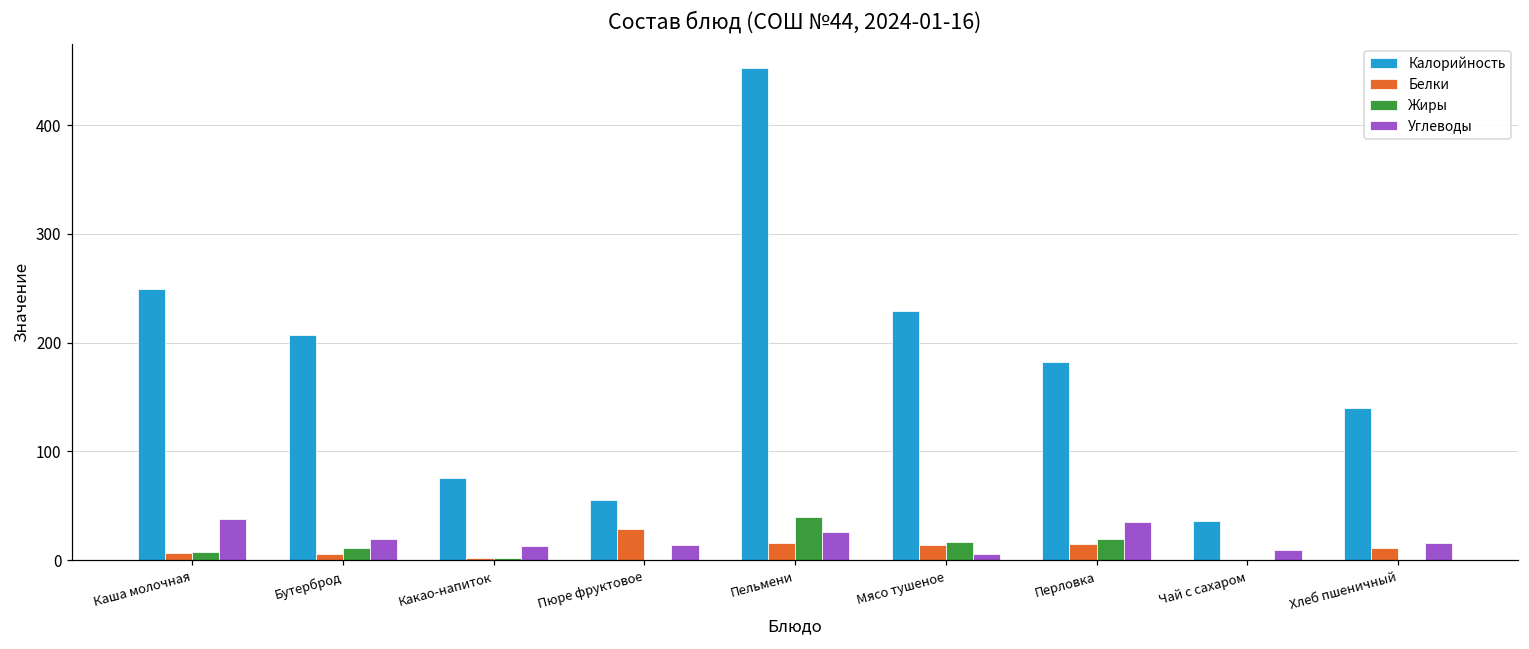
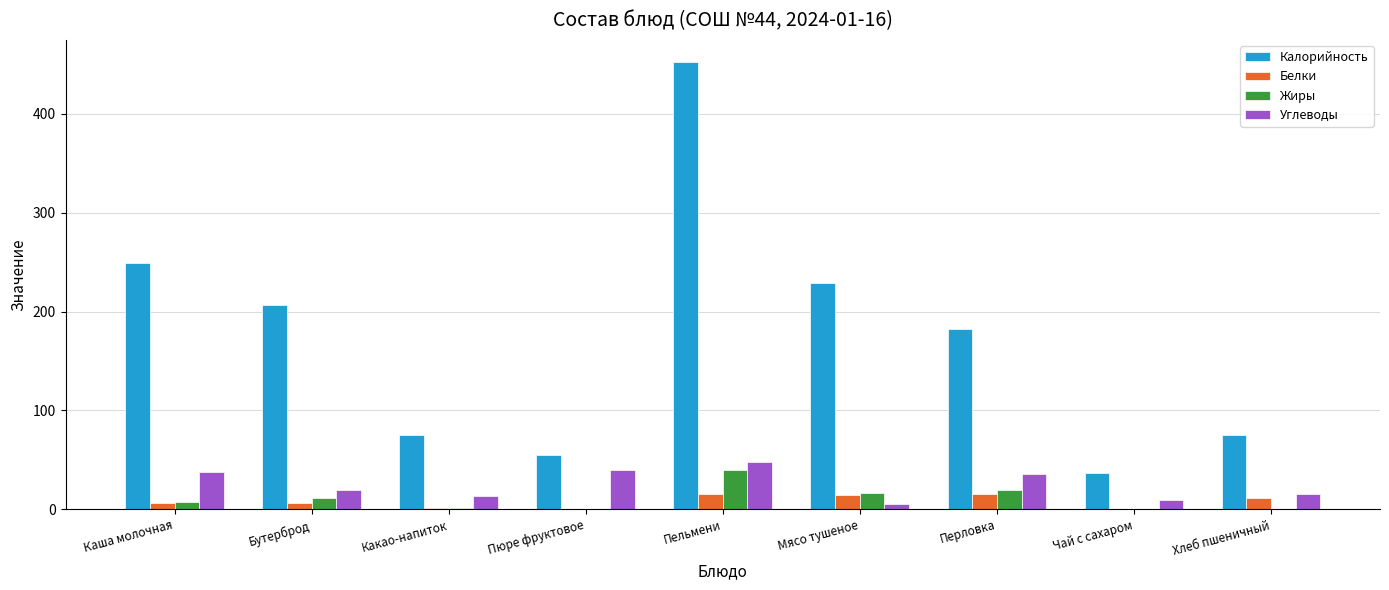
Белки, Пюре фруктовое: 30 -> 0
Углеводы, Пюре фруктовое: 10 -> 40
Углеводы, Пельмени: 30 -> 50
Калорийность, Хлеб пшеничный: 140 -> 80
